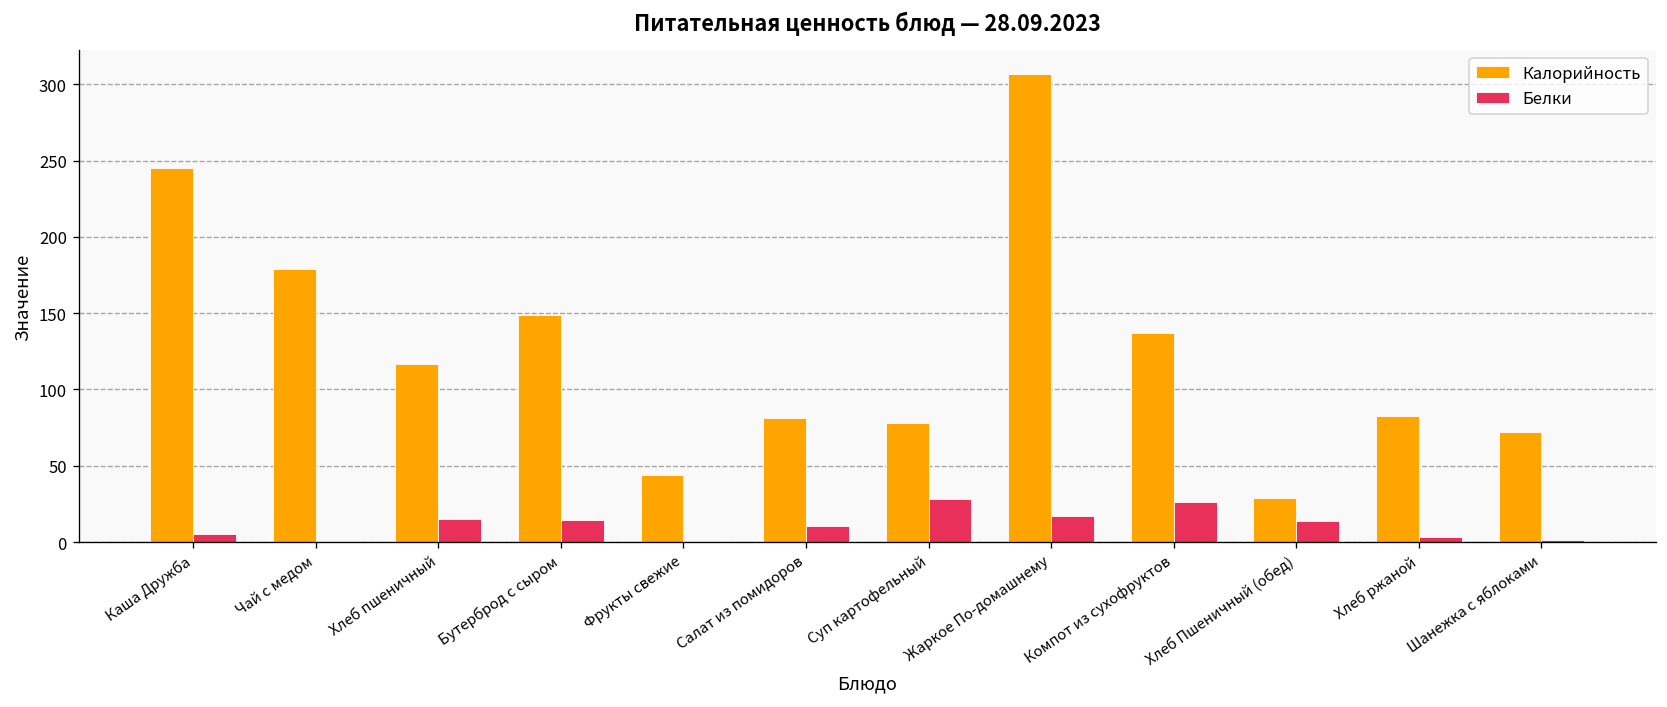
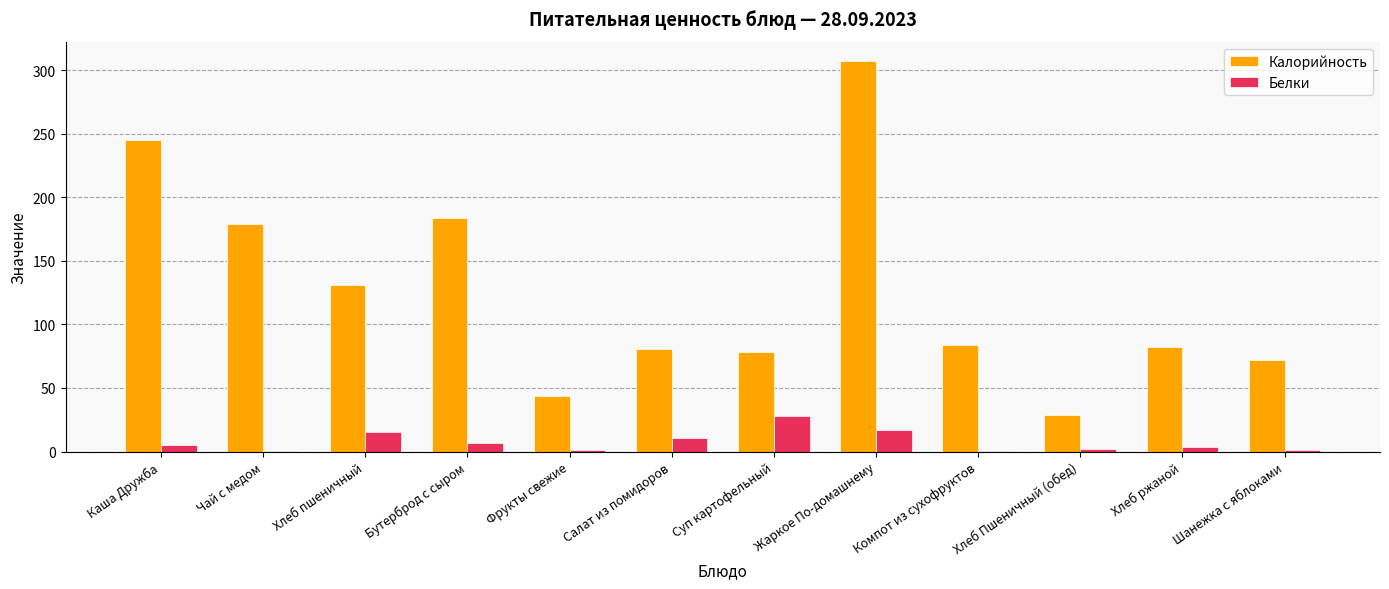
Калорийность, Хлеб пшеничный: 117 -> 131
Калорийность, Бутерброд с сыром: 149 -> 184
Белки, Бутерброд с сыром: 15 -> 7
Калорийность, Компот из сухофруктов: 137 -> 84
Белки, Компот из сухофруктов: 26 -> 1
Белки, Хлеб Пшеничный (обед): 14 -> 2
